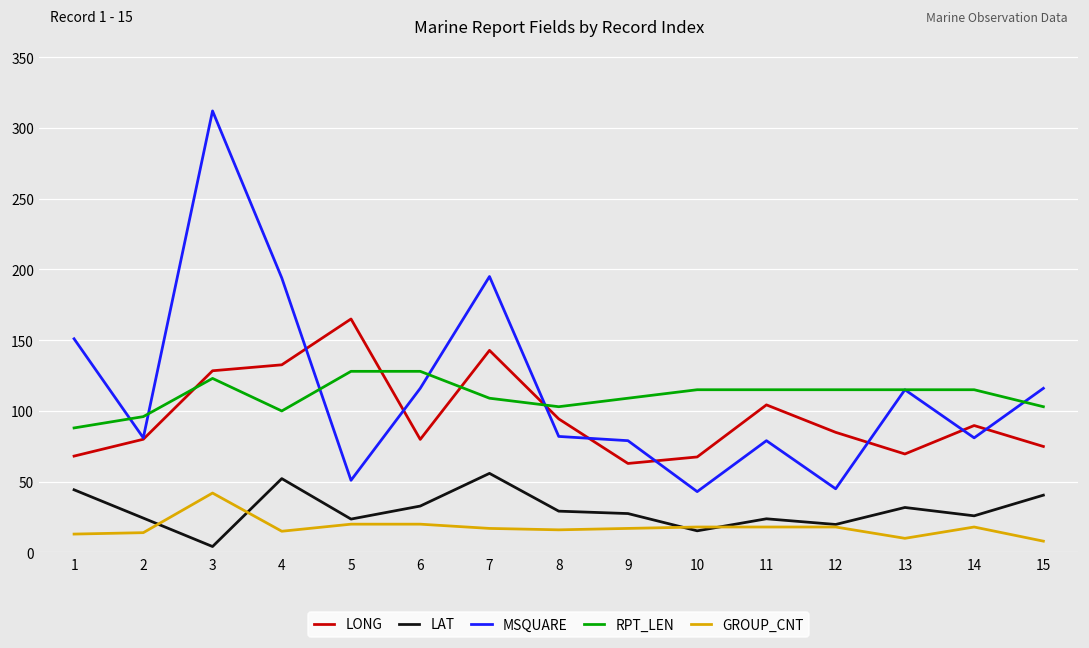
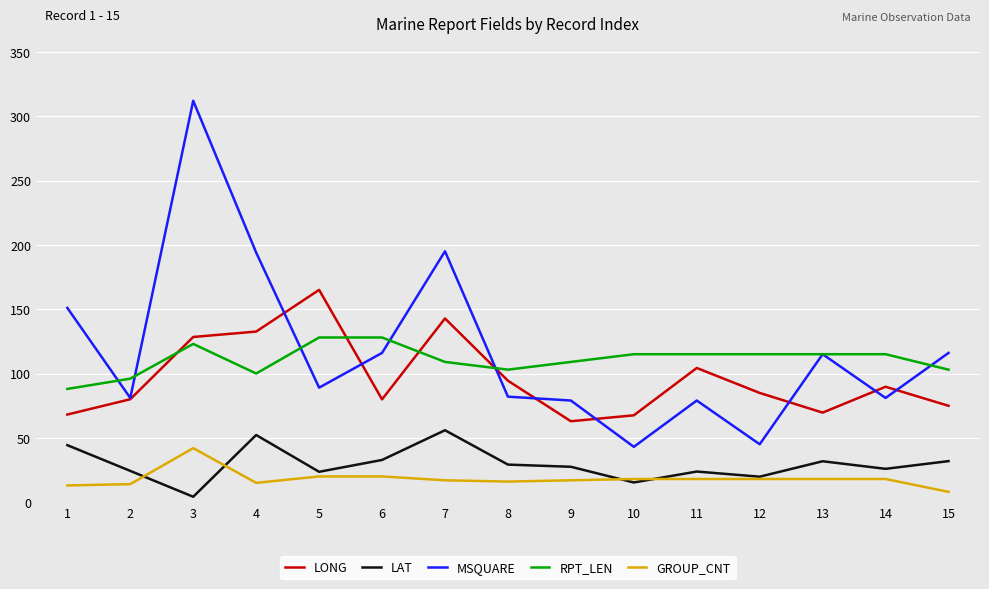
MSQUARE, 5: 51 -> 89
GROUP_CNT, 13: 10 -> 18
LAT, 15: 41 -> 32
